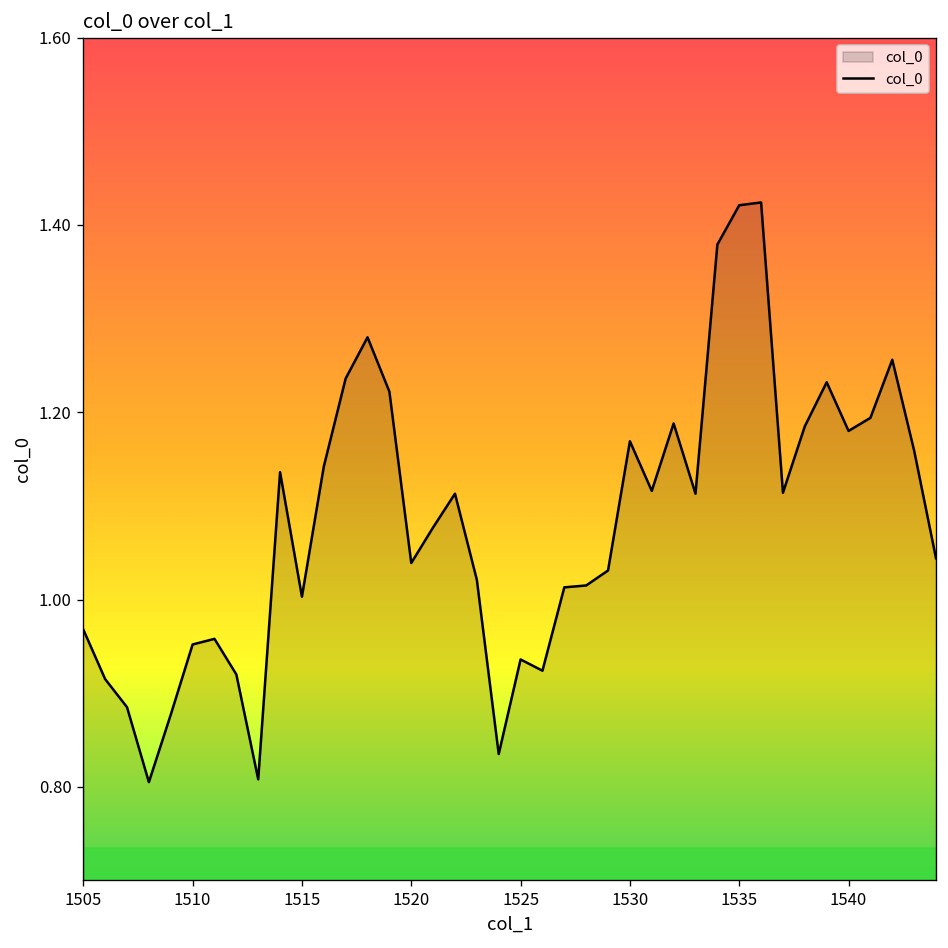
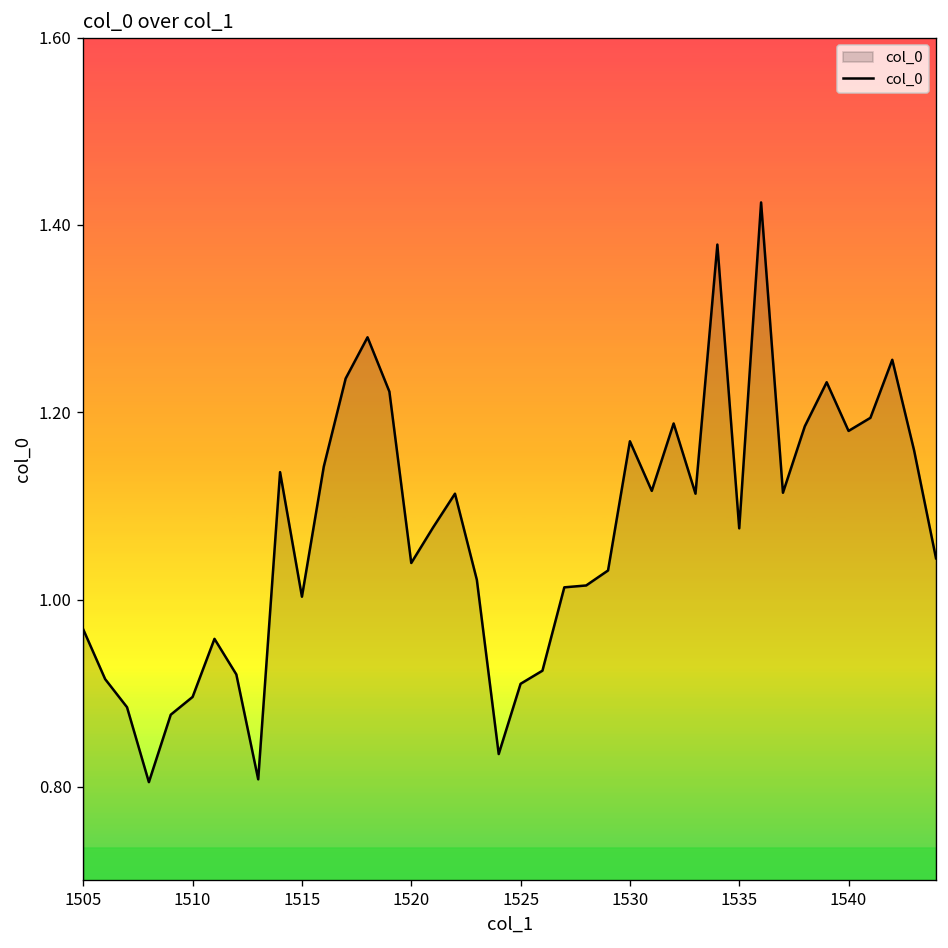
1510: 0.95 -> 0.90
1525: 0.94 -> 0.91
1535: 1.42 -> 1.08
